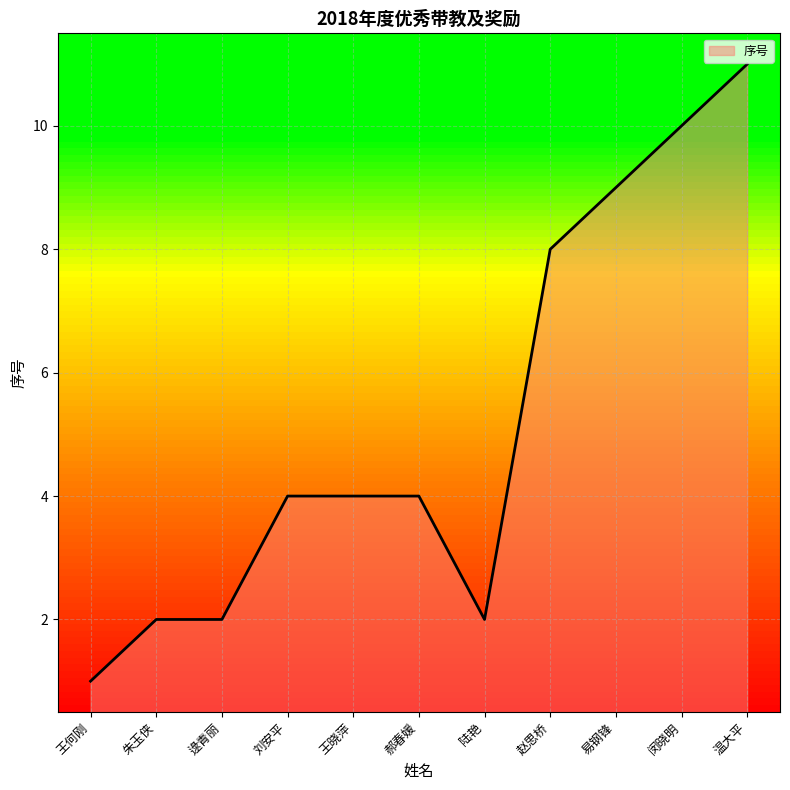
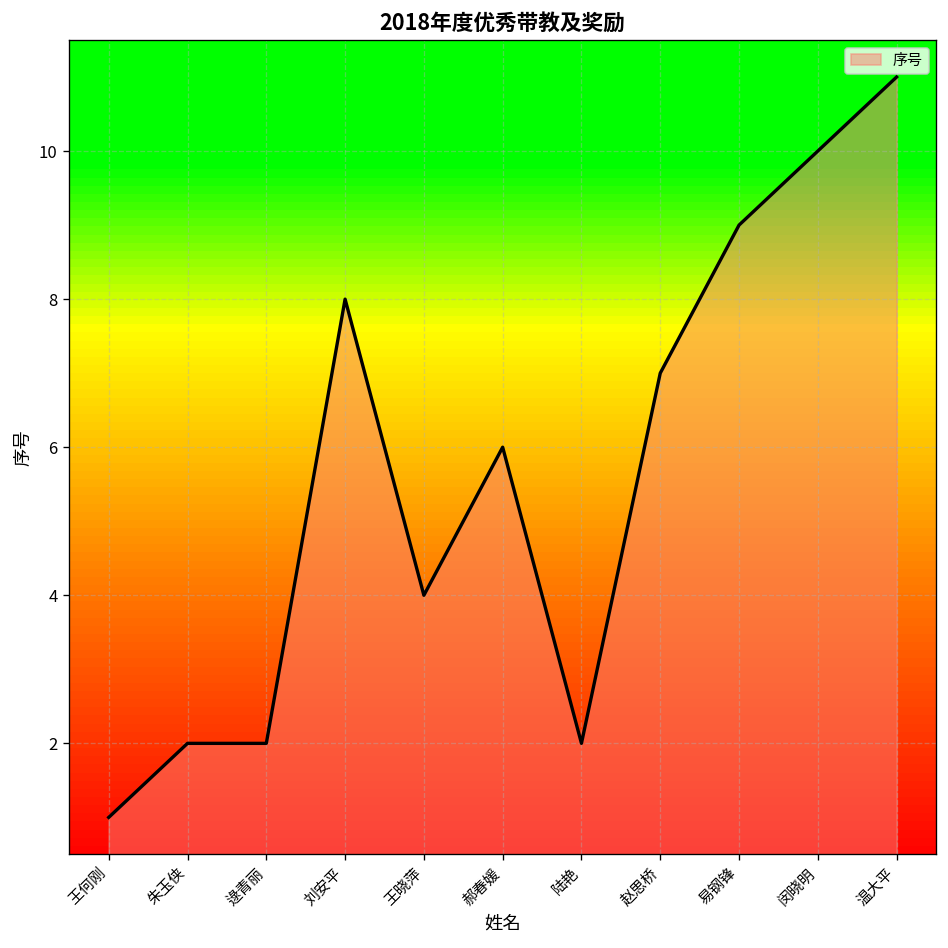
刘安平: 4 -> 8
郝春媛: 4 -> 6
赵思桥: 8 -> 7
